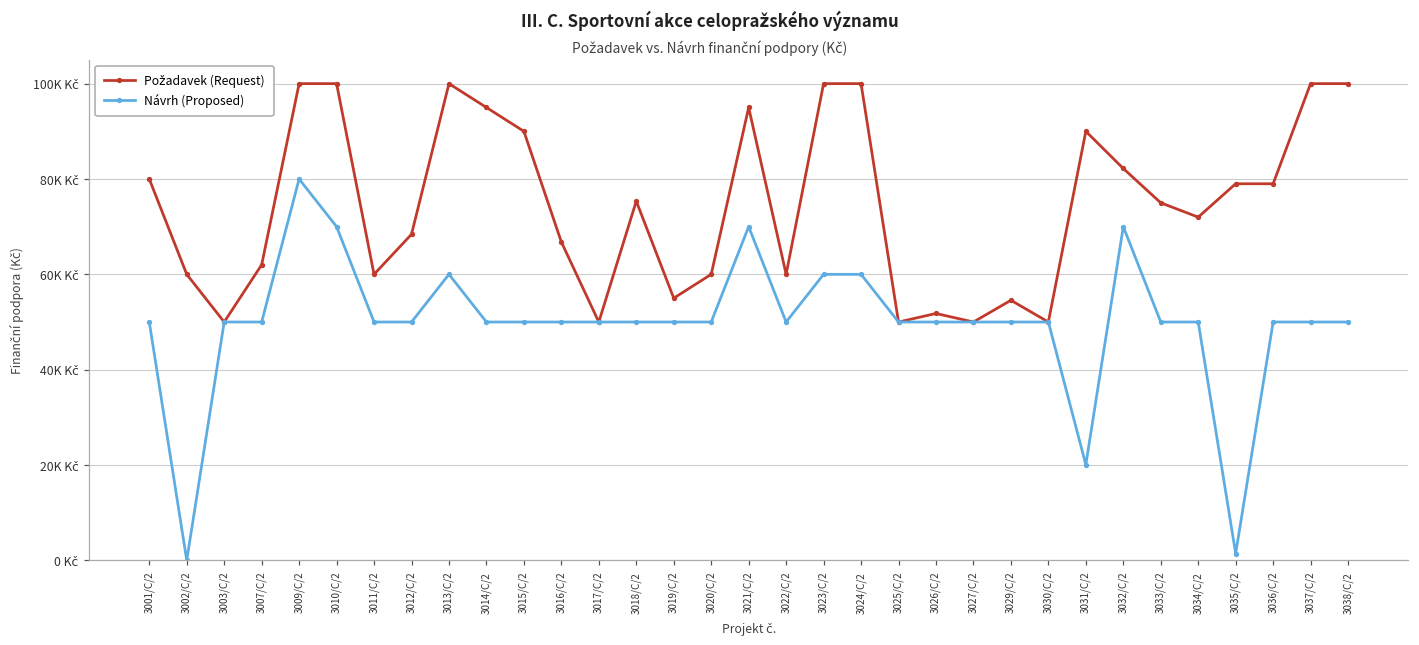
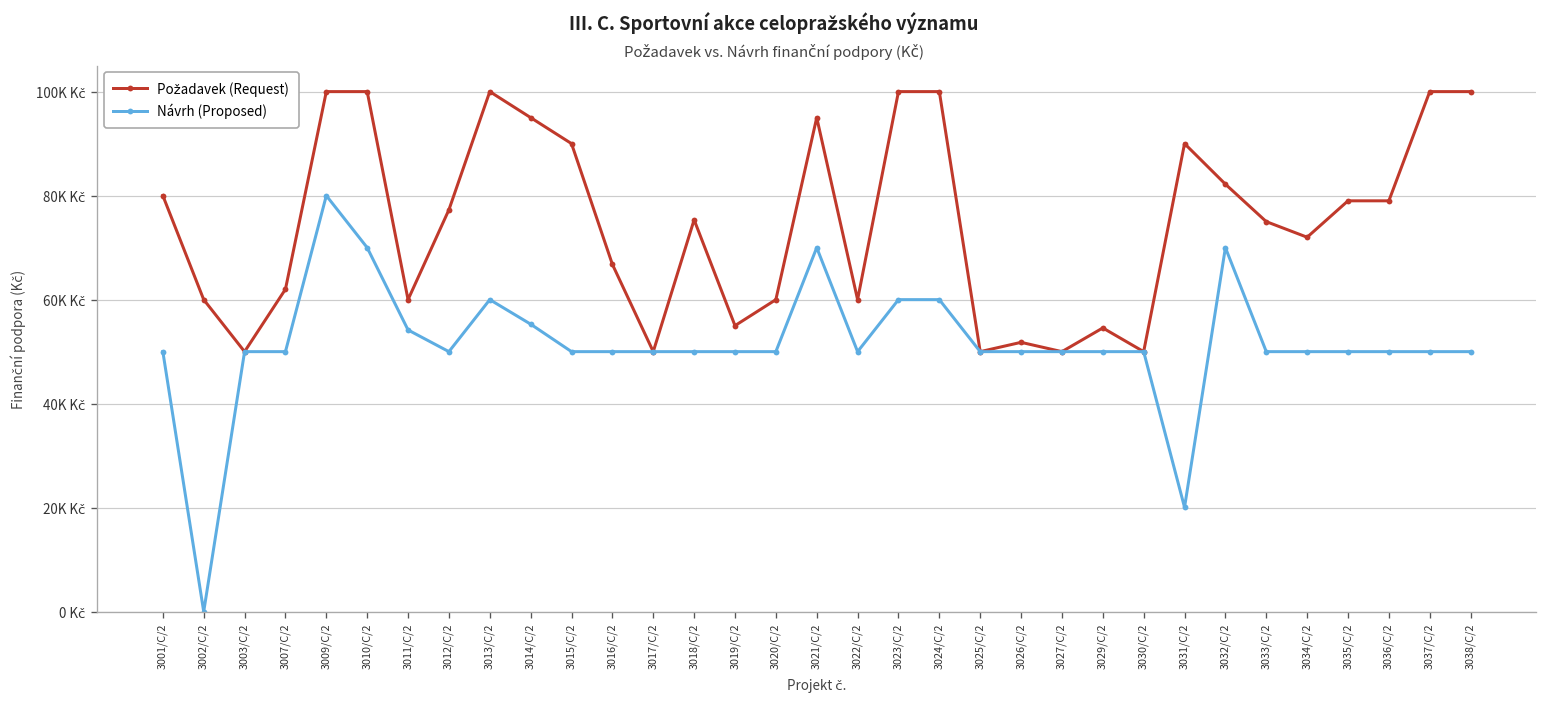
Návrh (Proposed), 3011/C/2: 50K Kč -> 54K Kč
Požadavek (Request), 3012/C/2: 68K Kč -> 77K Kč
Návrh (Proposed), 3014/C/2: 50K Kč -> 55K Kč
Návrh (Proposed), 3035/C/2: 1K Kč -> 50K Kč
